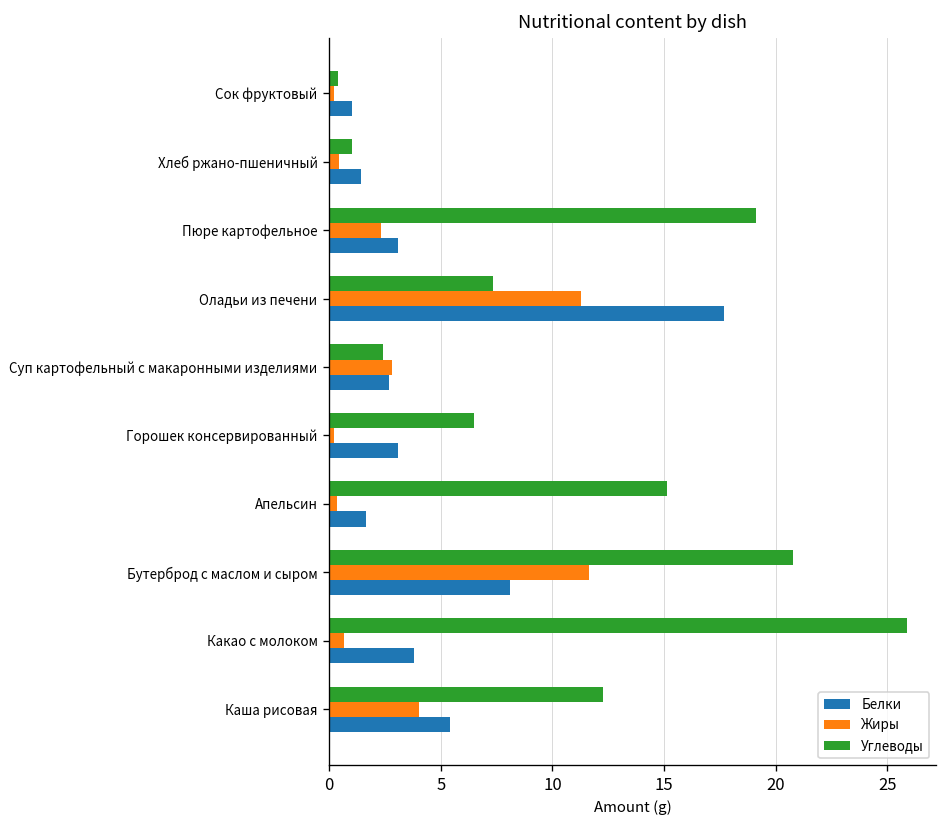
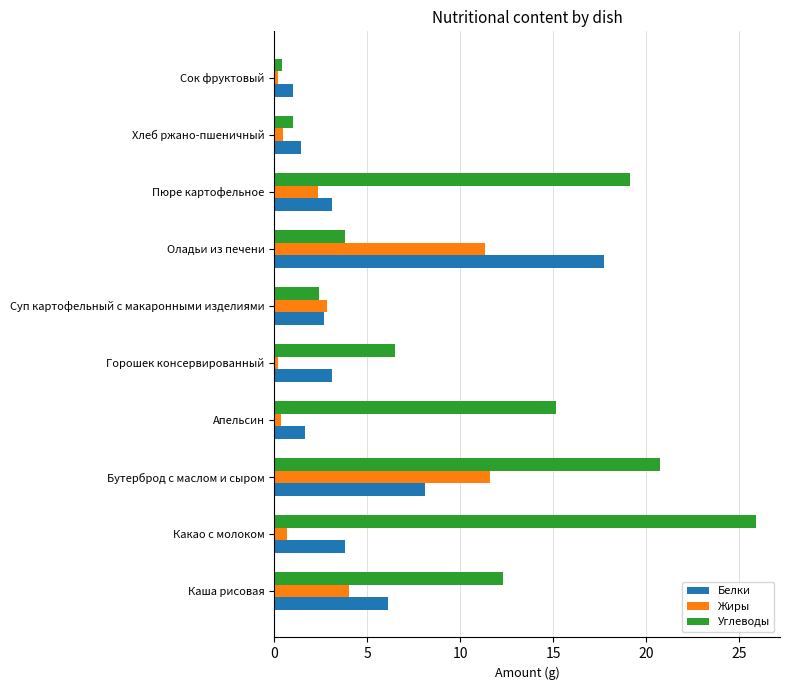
Углеводы, Оладьи из печени: 7.3 -> 3.8
Белки, Каша рисовая: 5.4 -> 6.1
